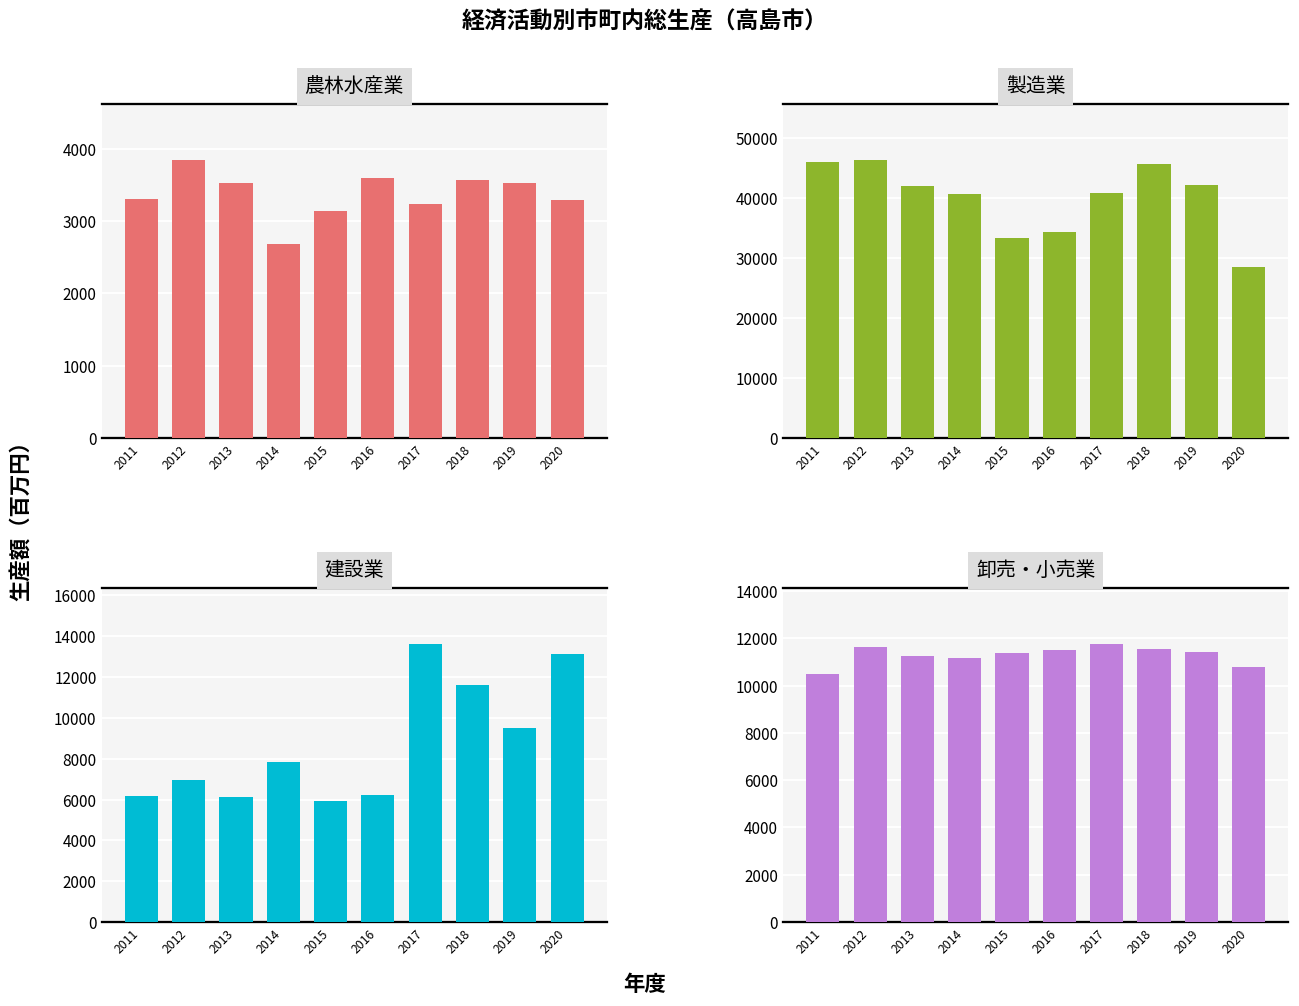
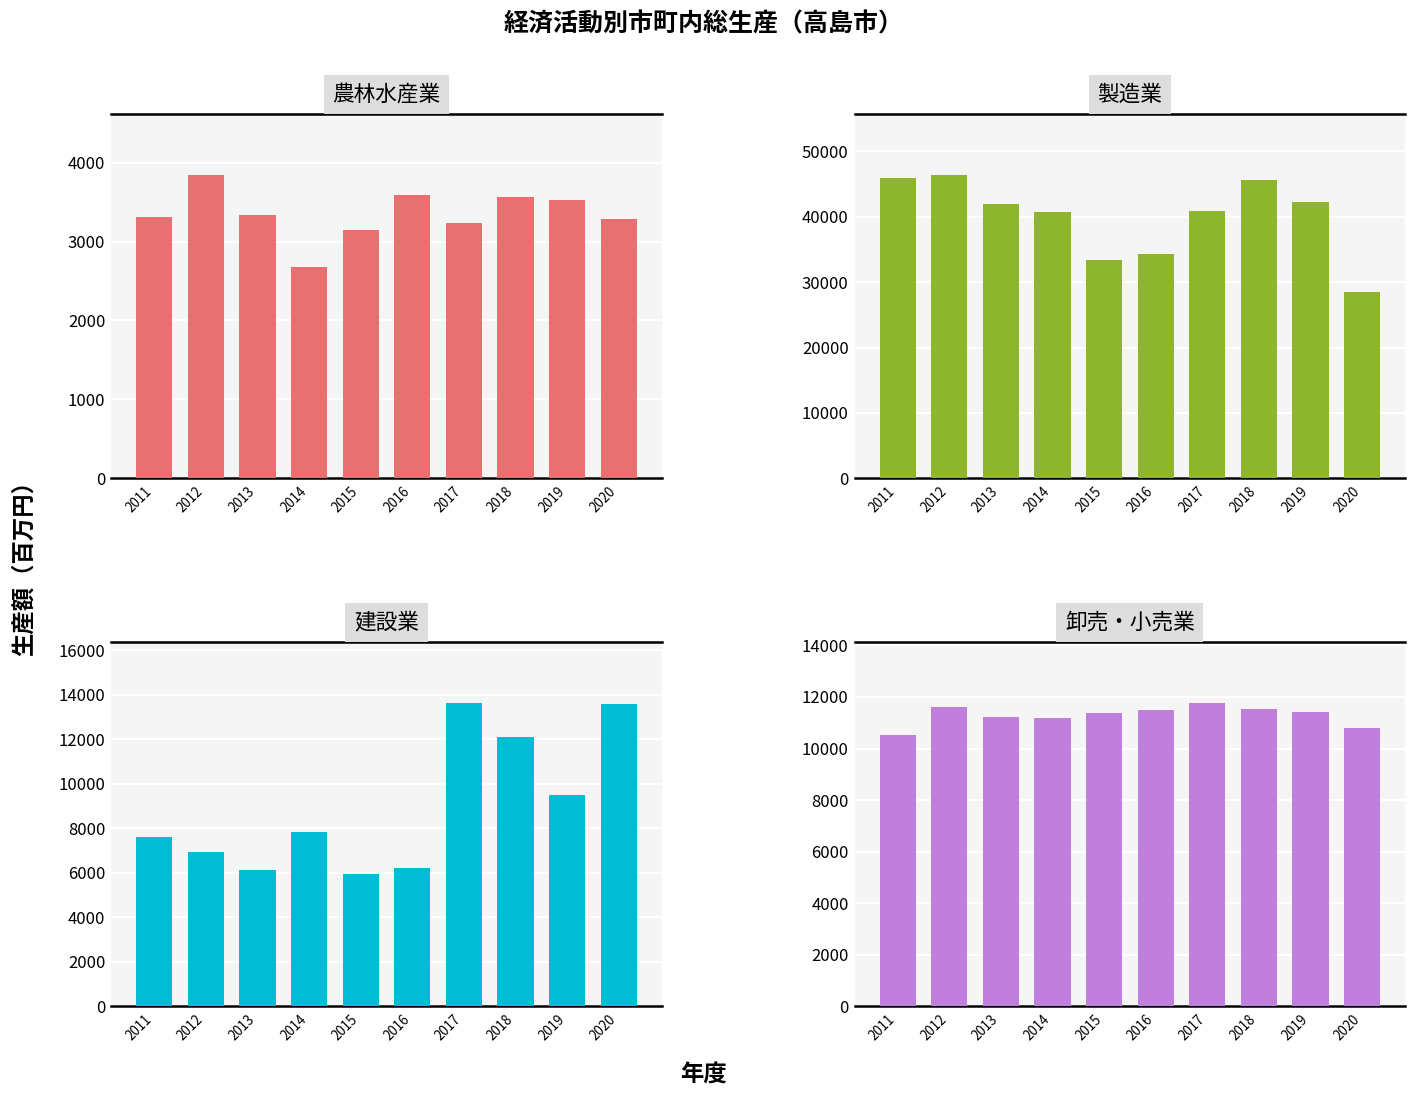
農林水産業, 2013: 3500 -> 3300
建設業, 2011: 6200 -> 7600
建設業, 2018: 11600 -> 12100
建設業, 2020: 13100 -> 13600
